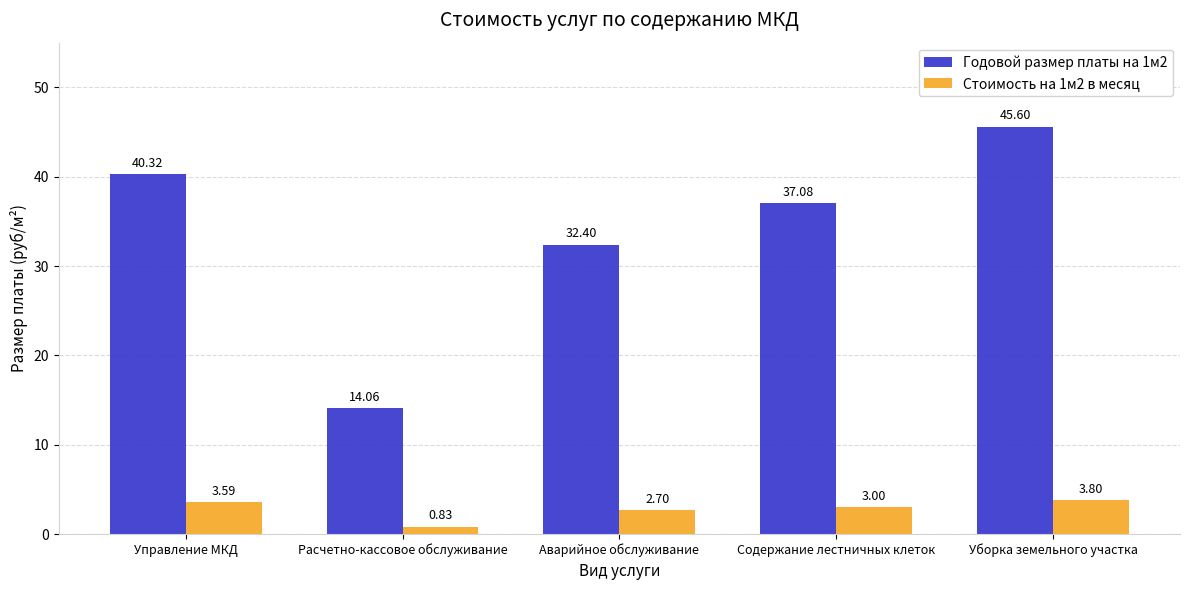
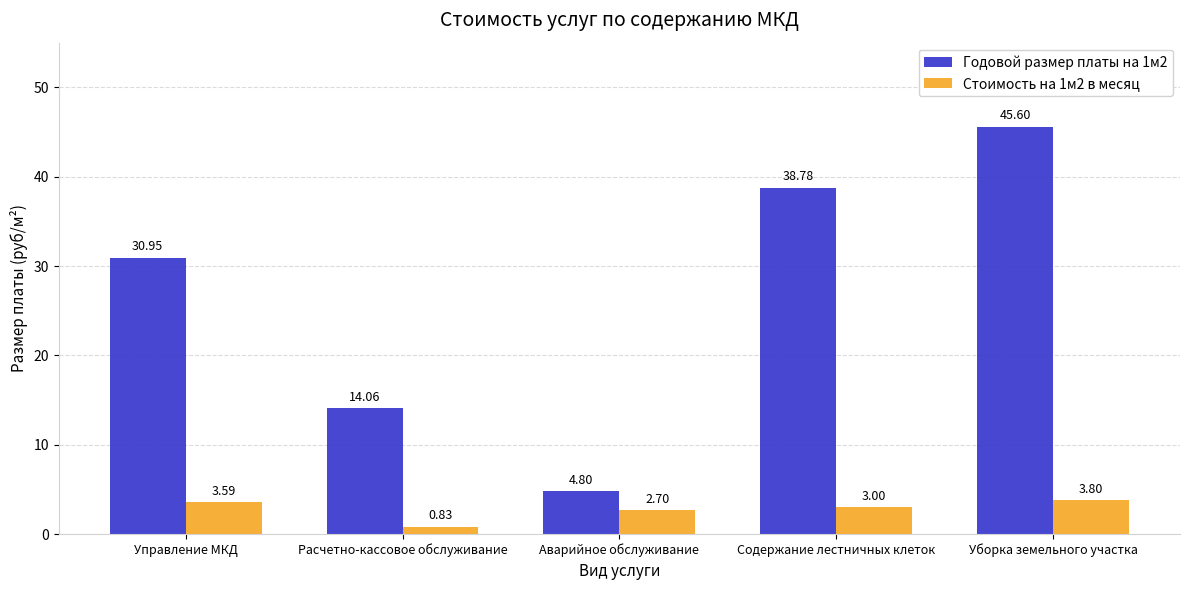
Годовой размер платы на 1м2, Управление МКД: 40.32 -> 30.95
Годовой размер платы на 1м2, Аварийное обслуживание: 32.40 -> 4.80
Годовой размер платы на 1м2, Содержание лестничных клеток: 37.08 -> 38.78
